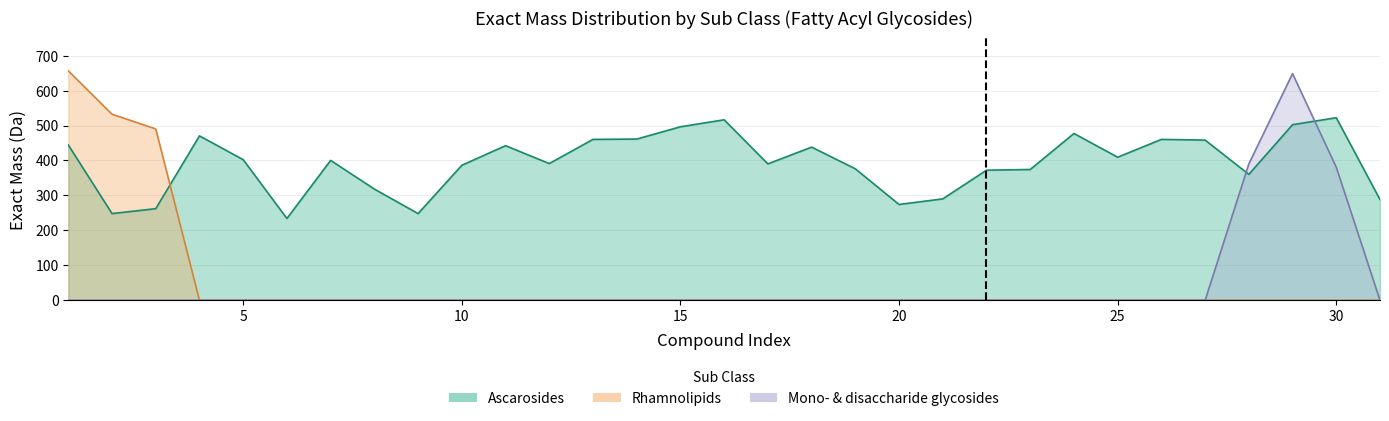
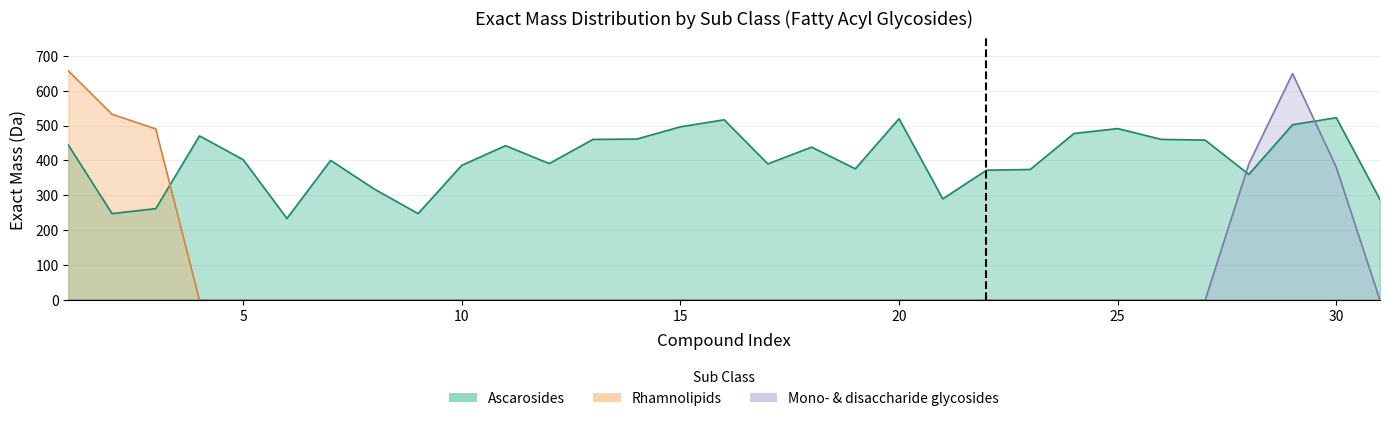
Ascarosides, 20: 270 -> 520
Ascarosides, 25: 410 -> 490
